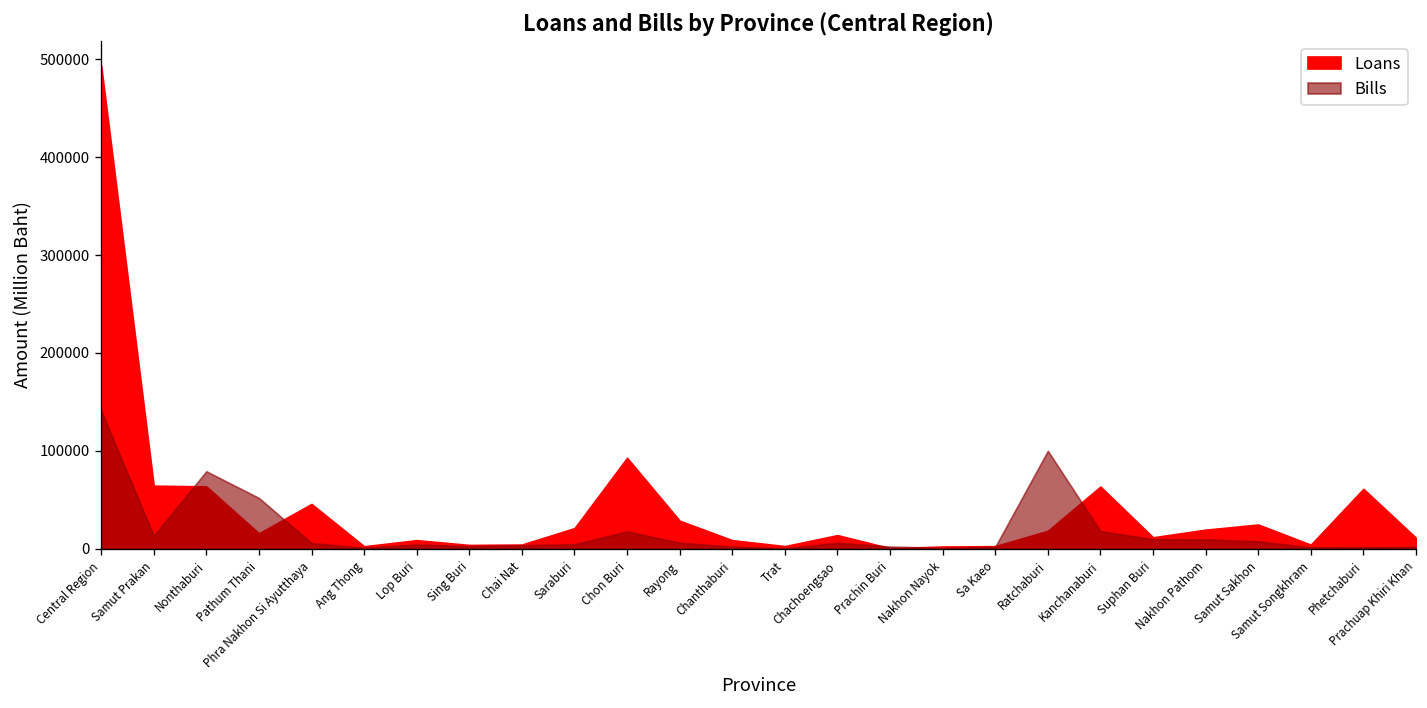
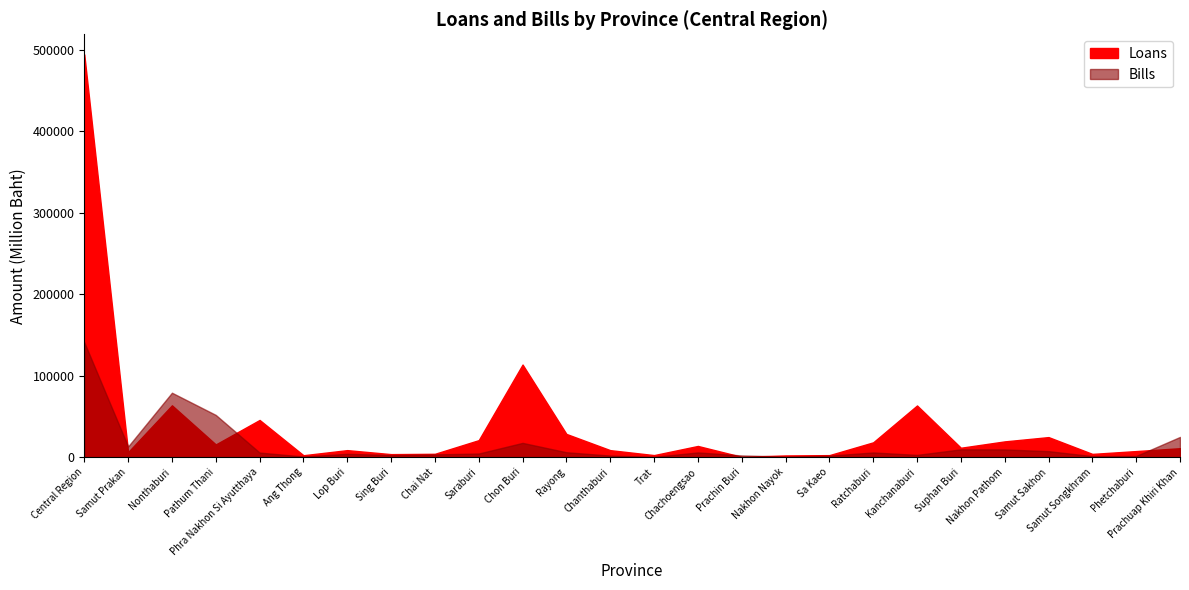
Loans, Samut Prakan: 60000 -> 10000
Loans, Chon Buri: 90000 -> 110000
Bills, Ratchaburi: 100000 -> 10000
Bills, Kanchanaburi: 20000 -> 0
Loans, Phetchaburi: 60000 -> 10000
Bills, Prachuap Khiri Khan: 0 -> 20000
